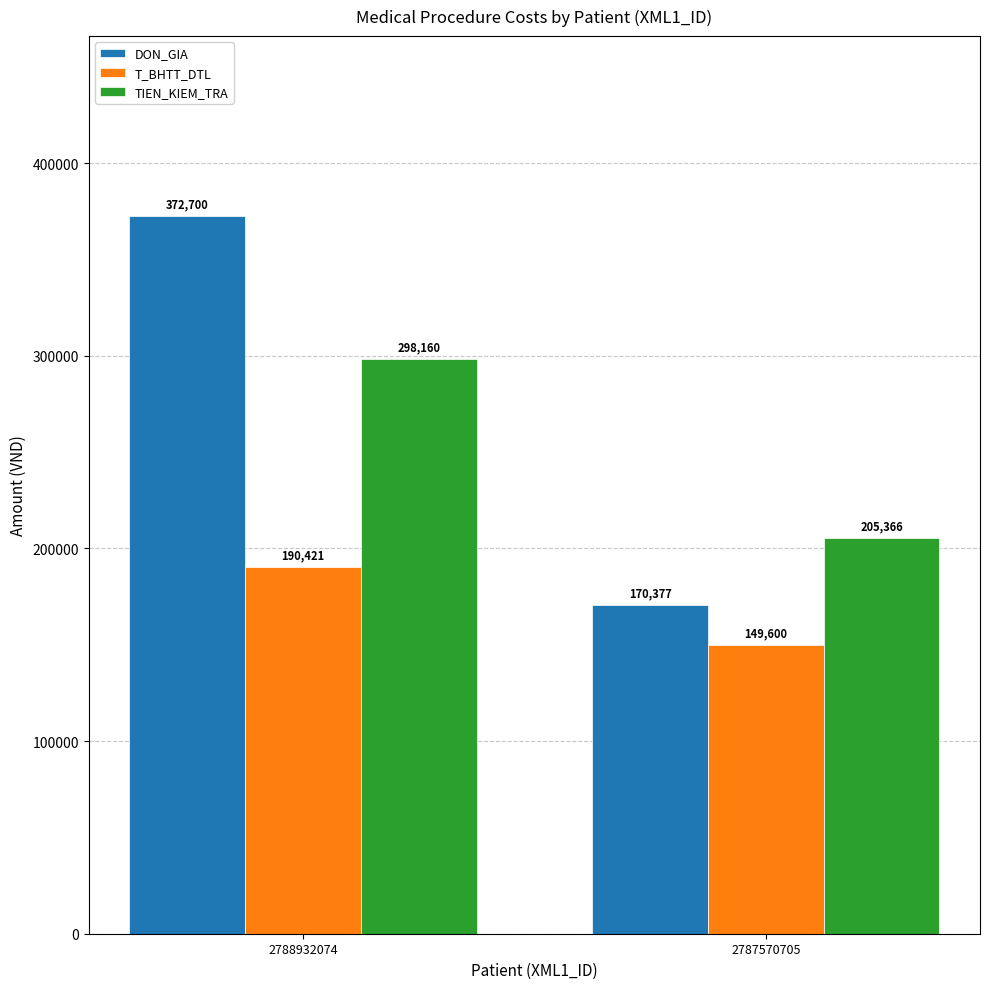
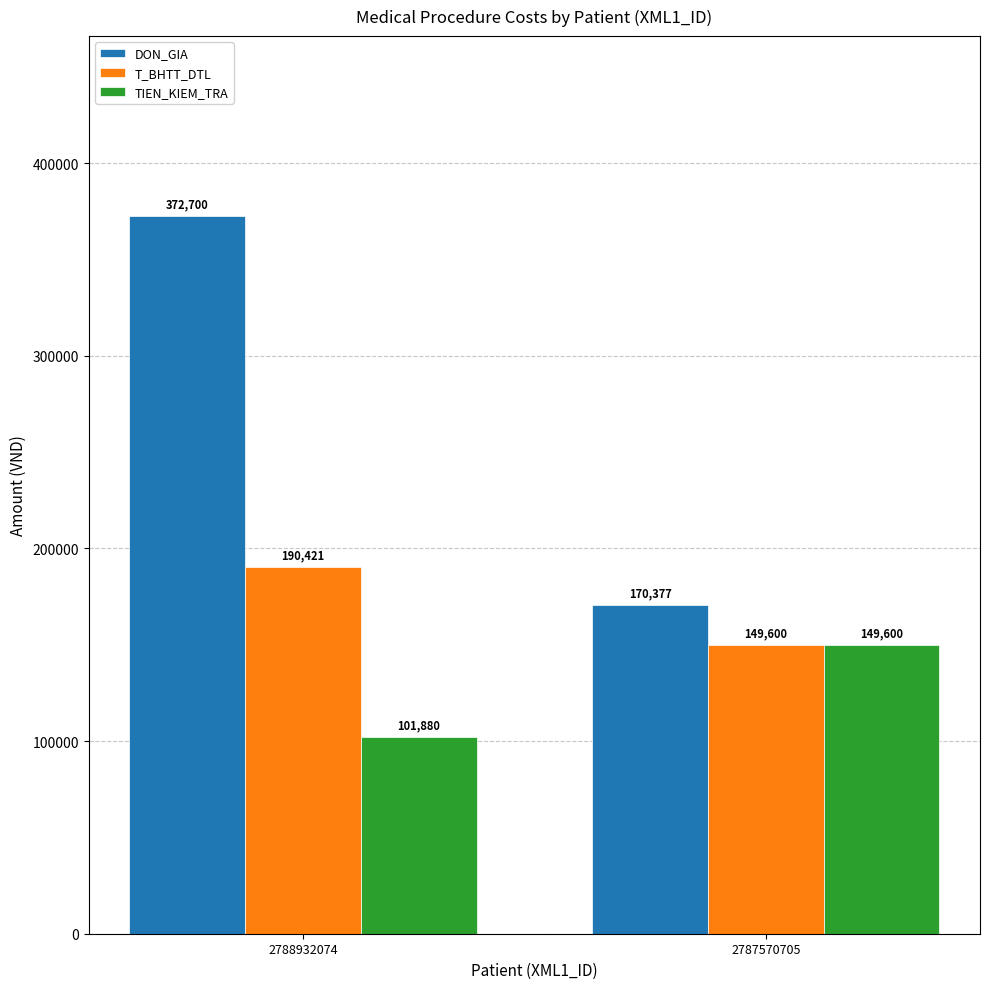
TIEN_KIEM_TRA, 2788932074: 298,160 -> 101,880
TIEN_KIEM_TRA, 2787570705: 205,366 -> 149,600
